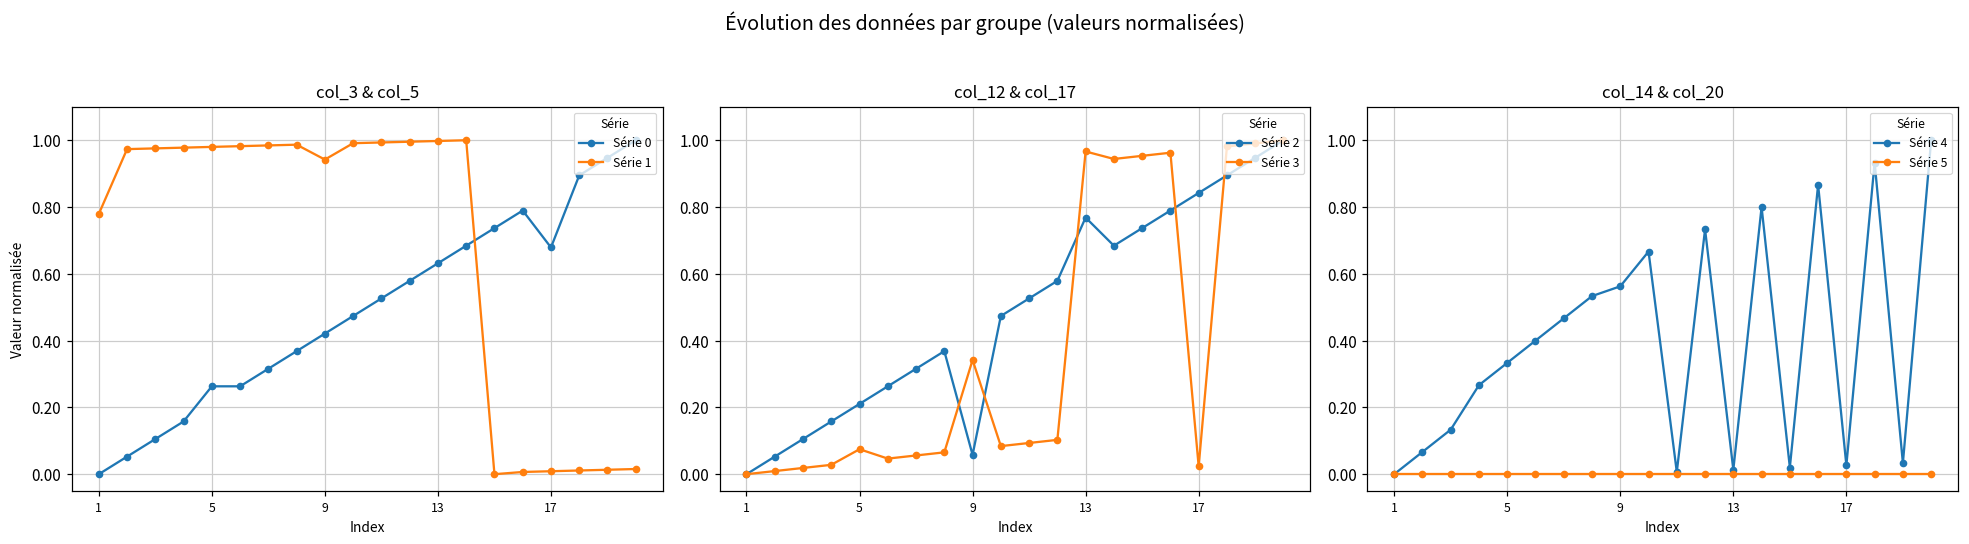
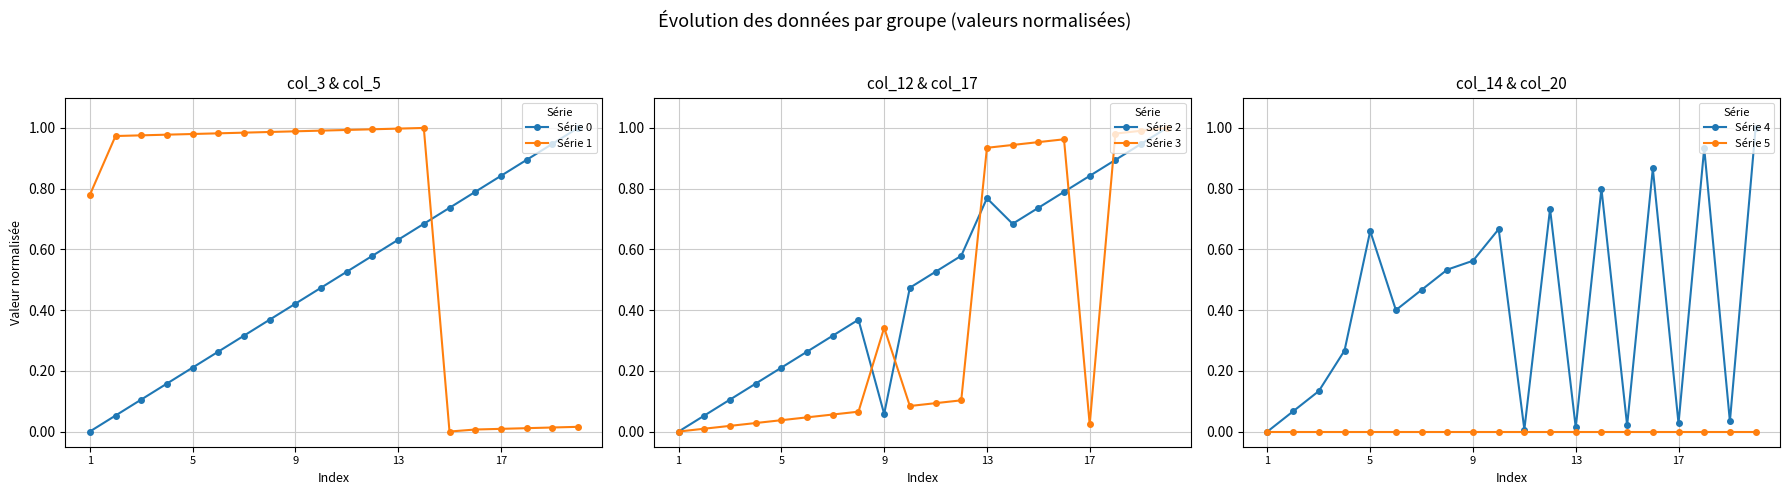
col_3 & col_5, Série 0, 5: 0.26 -> 0.21
col_3 & col_5, Série 1, 9: 0.94 -> 0.99
col_3 & col_5, Série 0, 17: 0.68 -> 0.84
col_12 & col_17, Série 3, 5: 0.07 -> 0.04
col_12 & col_17, Série 3, 13: 0.97 -> 0.93
col_14 & col_20, Série 4, 5: 0.33 -> 0.66
